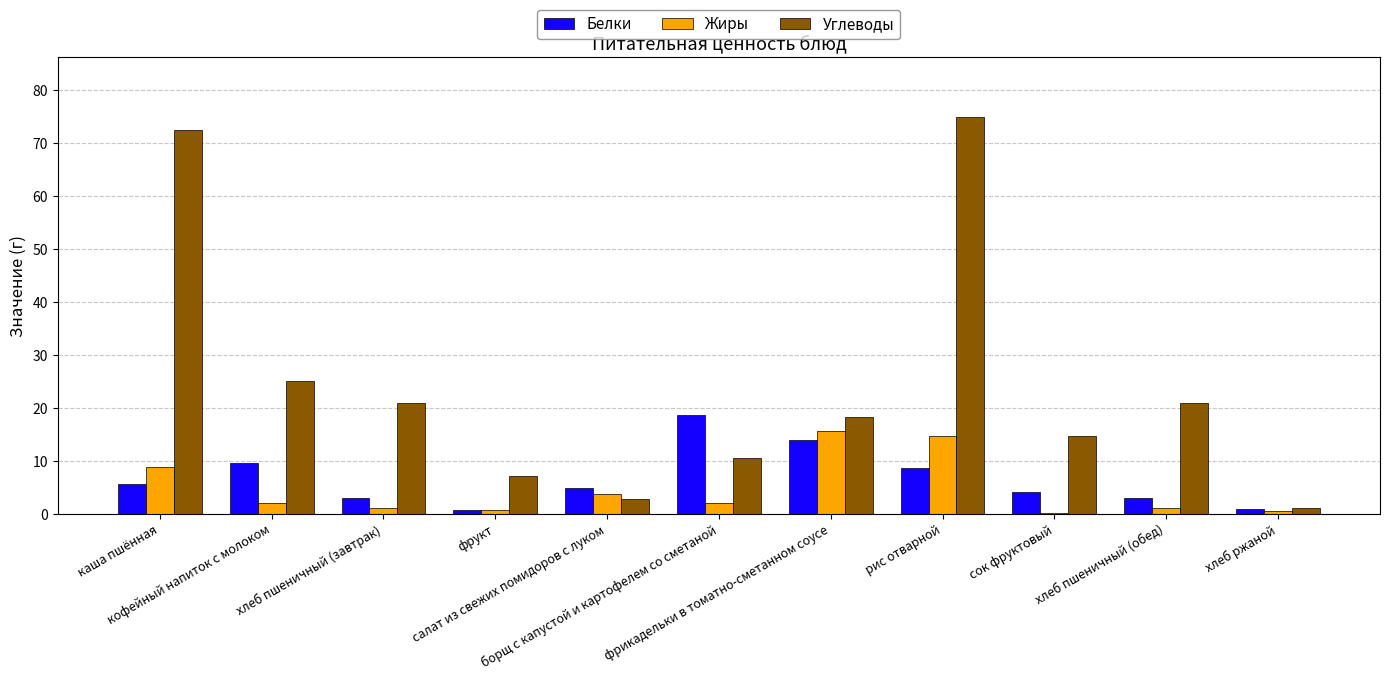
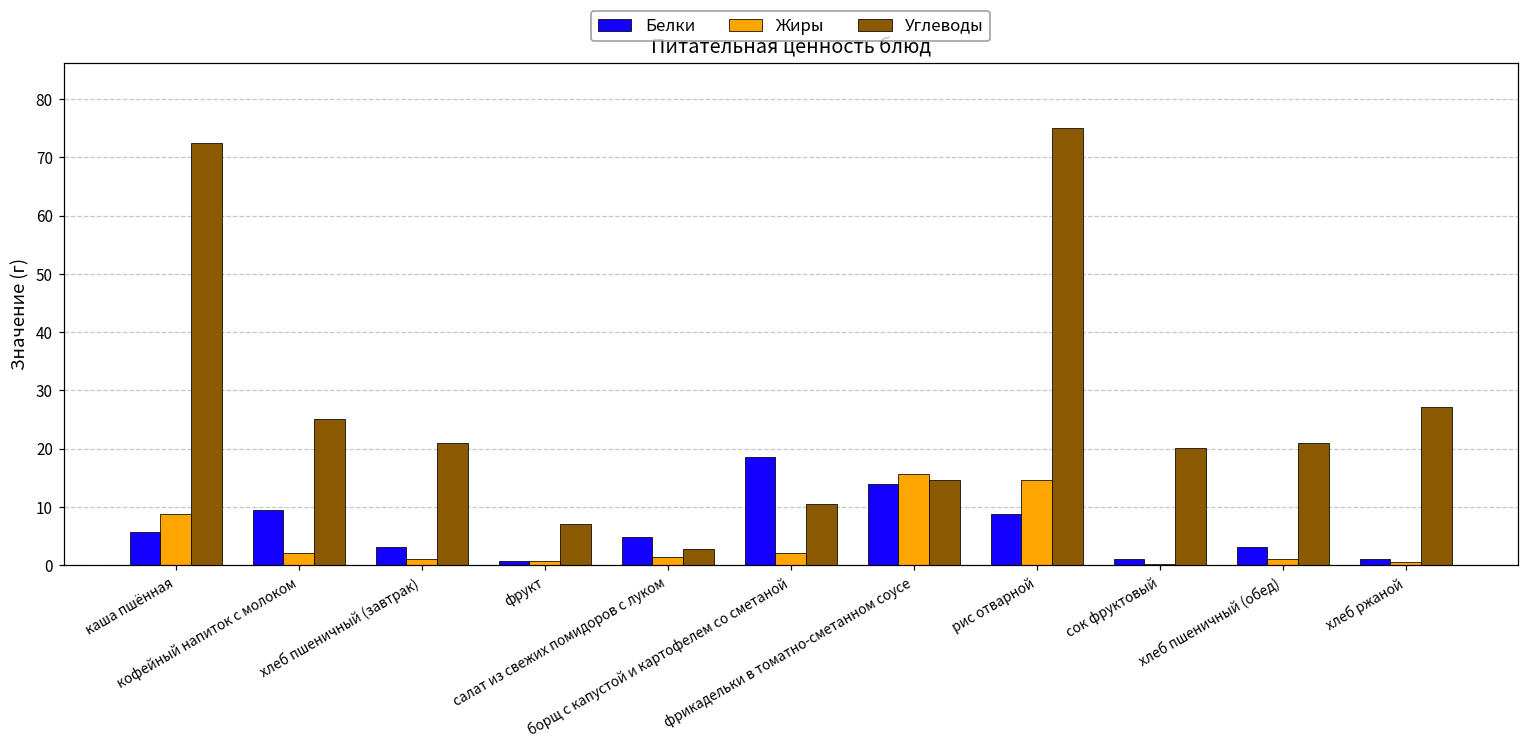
Жиры, салат из свежих помидоров с луком: 4 -> 1
Углеводы, фрикадельки в томатно-сметанном соусе: 18 -> 15
Белки, сок фруктовый: 4 -> 1
Углеводы, сок фруктовый: 15 -> 20
Углеводы, хлеб ржаной: 1 -> 27
